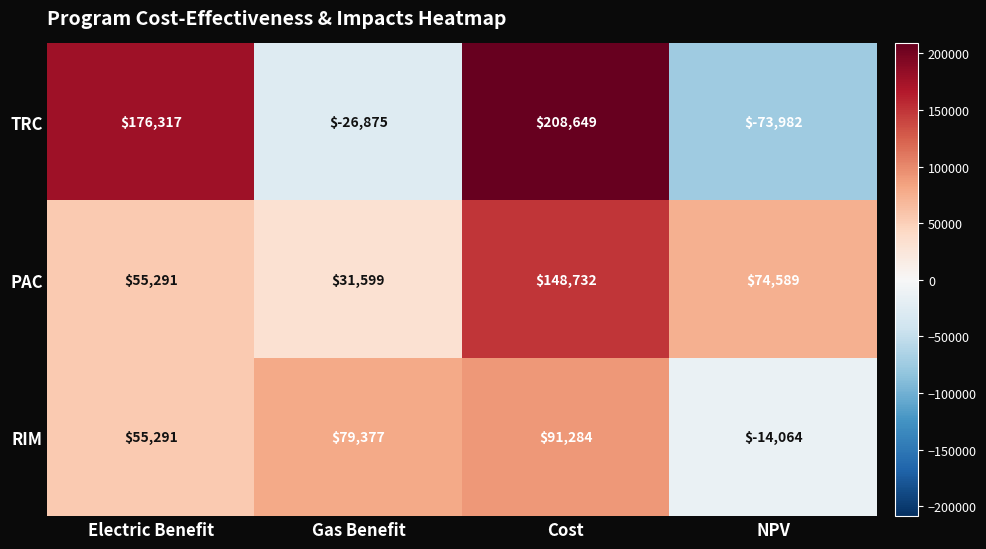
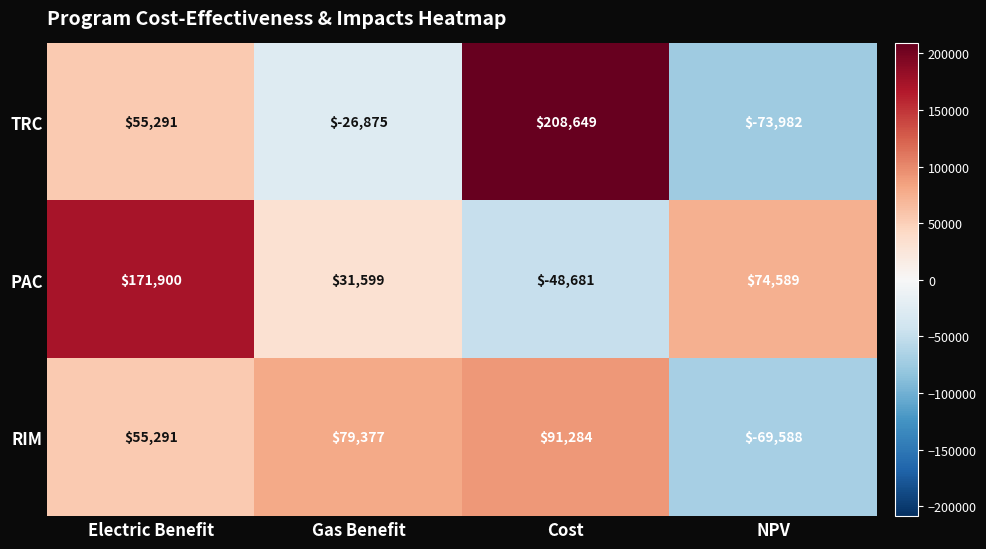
TRC, Electric Benefit: $176,317 -> $55,291
PAC, Electric Benefit: $55,291 -> $171,900
PAC, Cost: $148,732 -> $-48,681
RIM, NPV: $-14,064 -> $-69,588
